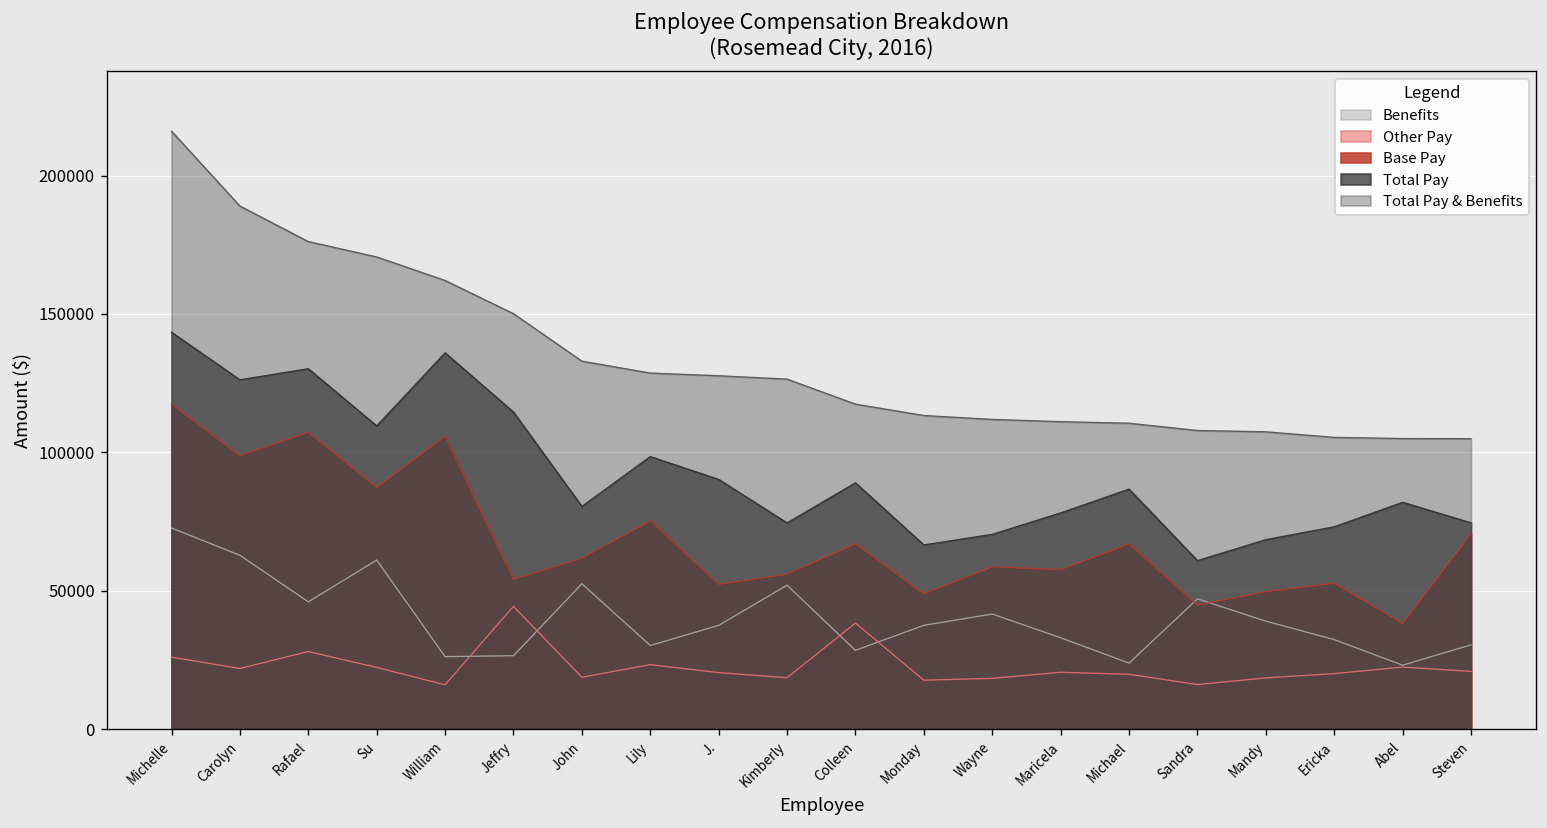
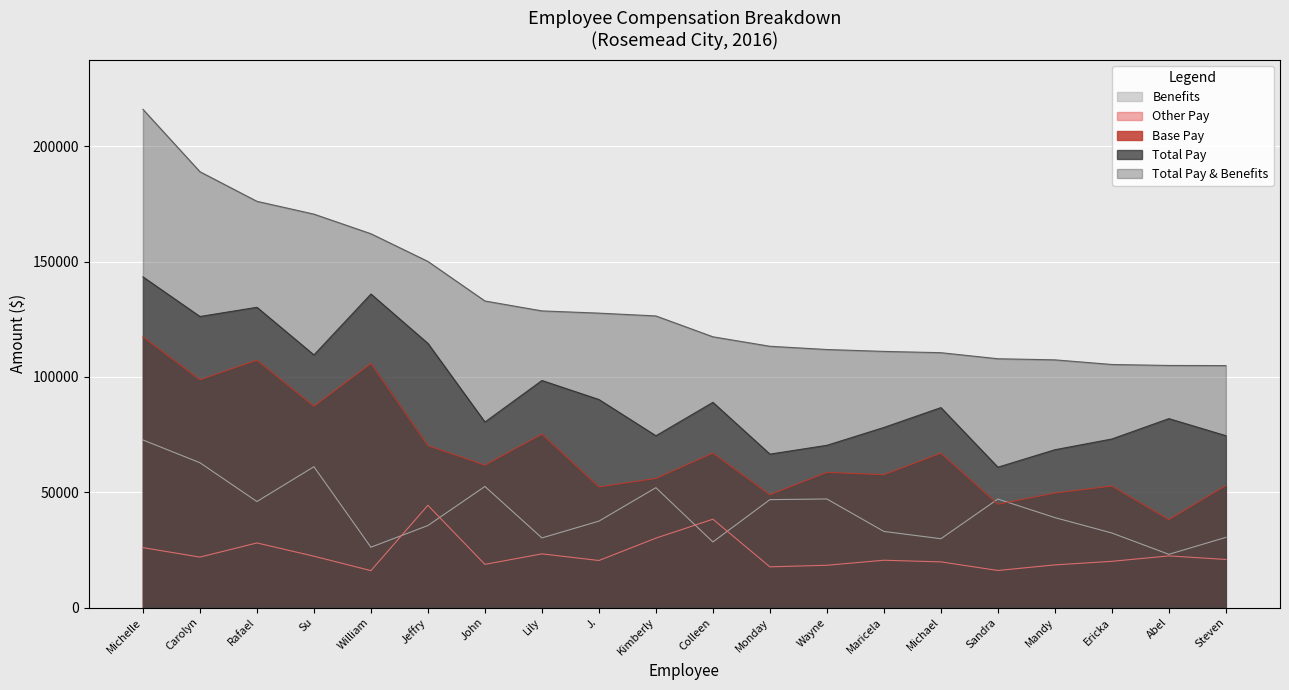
Benefits, Jeffry: 26000 -> 36000
Base Pay, Jeffry: 54000 -> 70000
Other Pay, Kimberly: 19000 -> 30000
Benefits, Monday: 37000 -> 47000
Benefits, Wayne: 42000 -> 47000
Benefits, Michael: 24000 -> 30000
Base Pay, Steven: 71000 -> 53000
